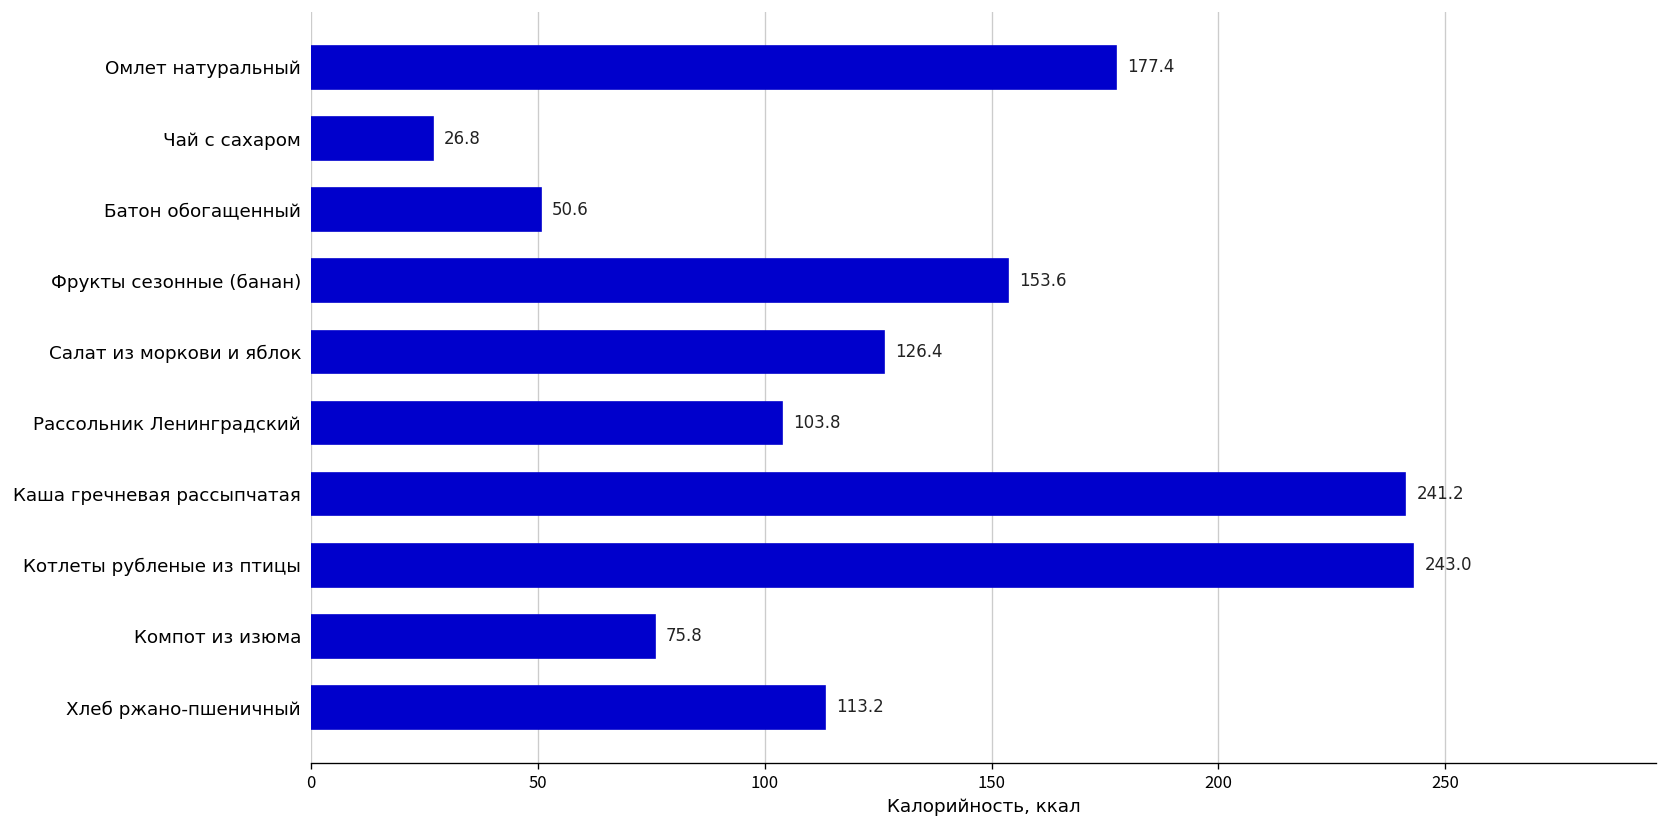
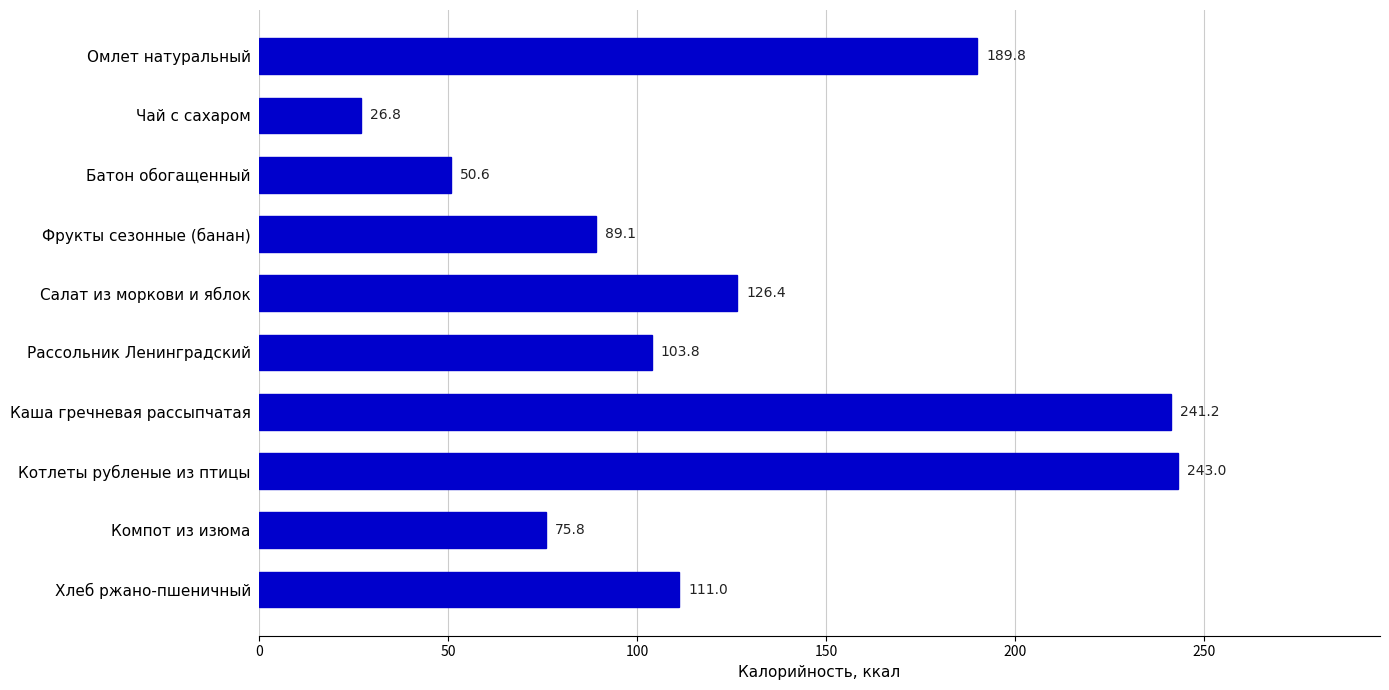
Омлет натуральный: 177.4 -> 189.8
Фрукты сезонные (банан): 153.6 -> 89.1
Хлеб ржано-пшеничный: 113.2 -> 111.0
